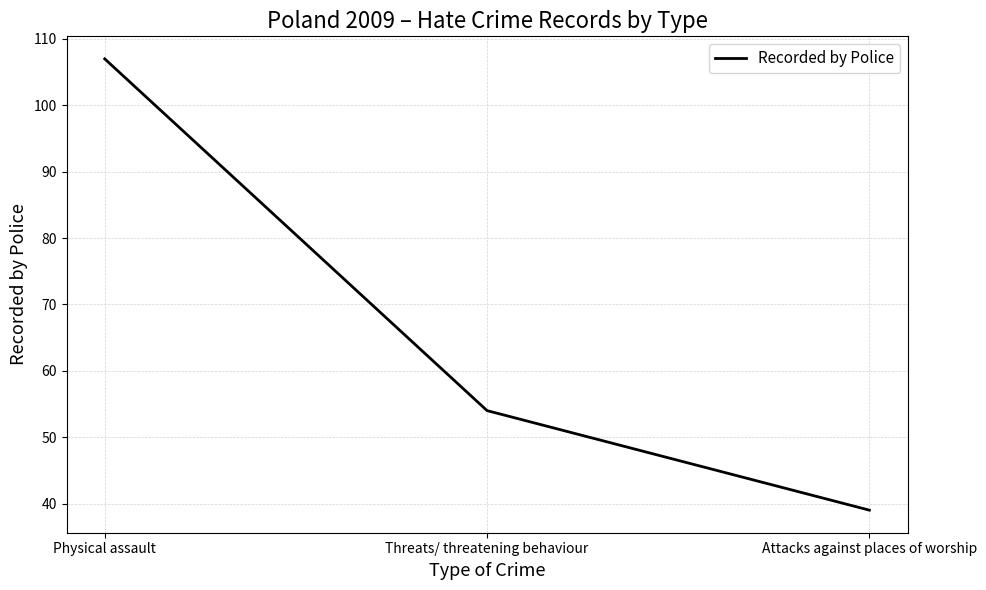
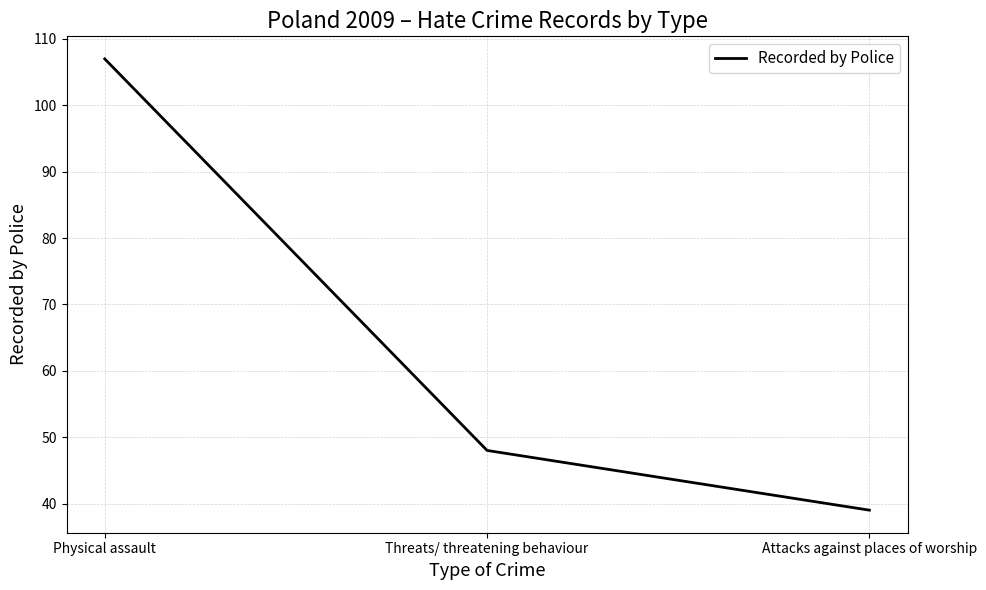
Threats/ threatening behaviour: 54 -> 48
